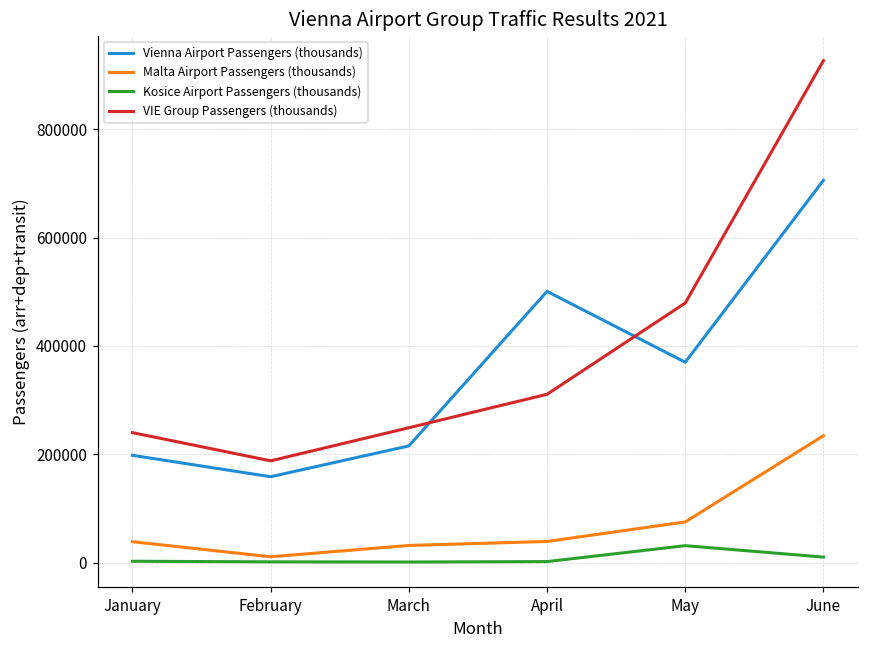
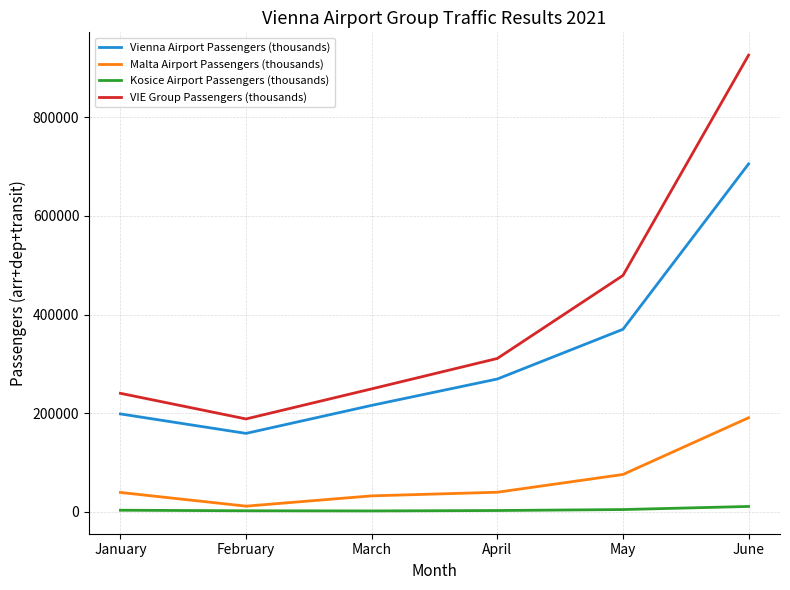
Vienna Airport Passengers (thousands), April: 500000 -> 270000
Kosice Airport Passengers (thousands), May: 30000 -> 0
Malta Airport Passengers (thousands), June: 230000 -> 190000
